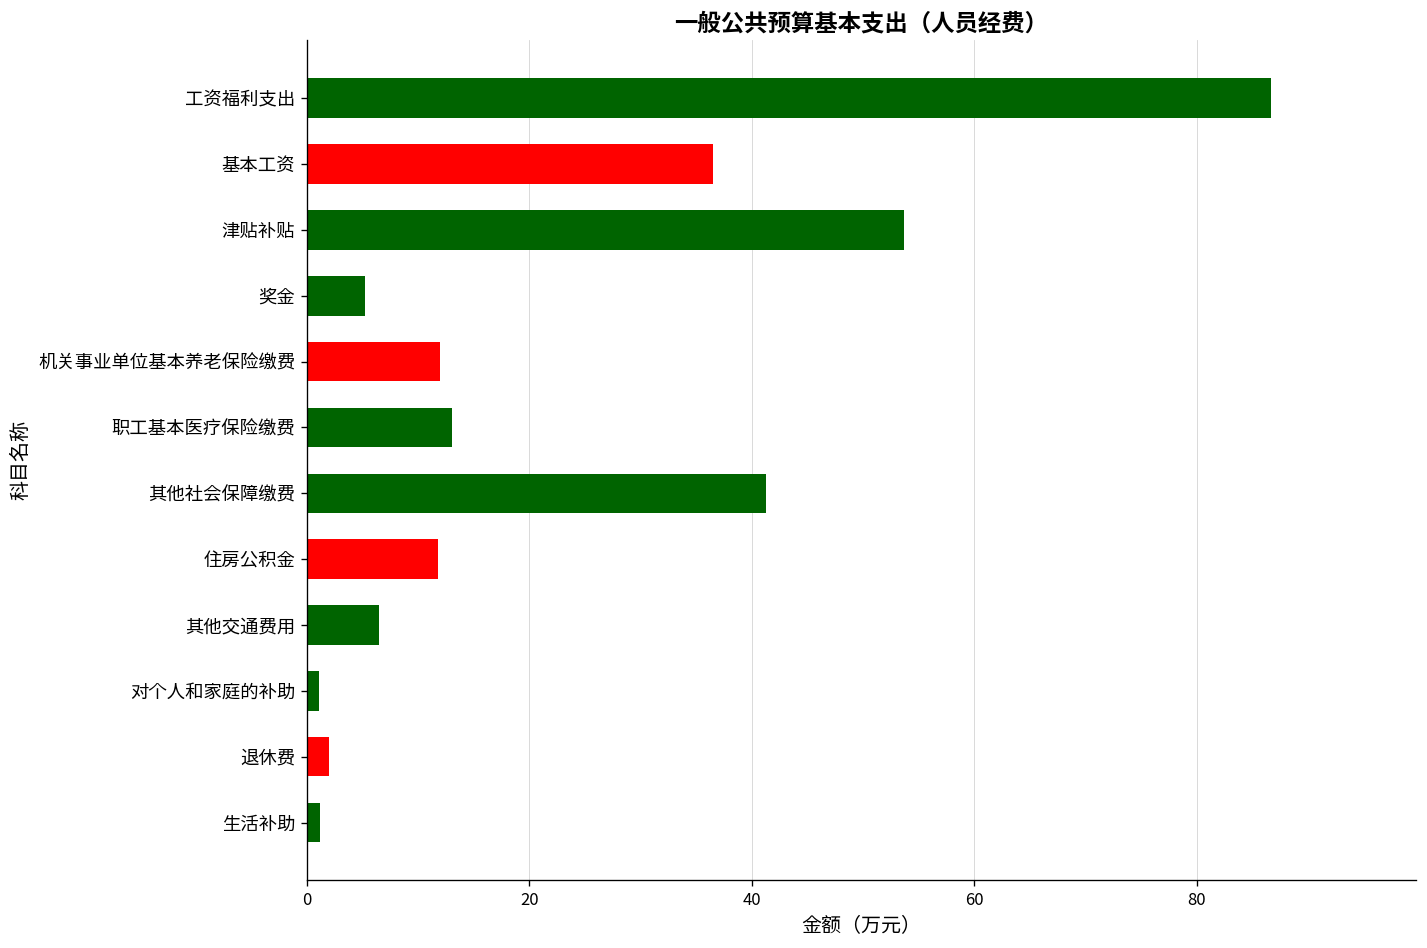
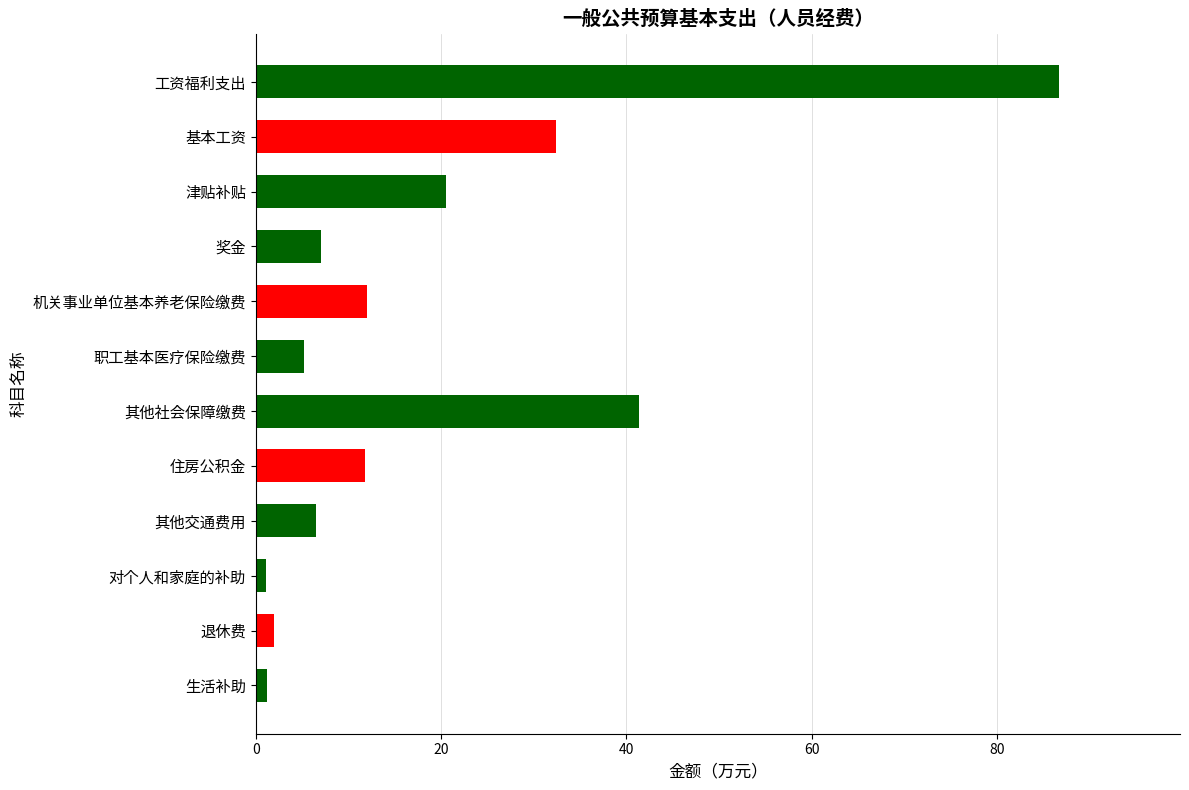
基本工资: 37 -> 32
津贴补贴: 54 -> 20
奖金: 5 -> 7
职工基本医疗保险缴费: 13 -> 5
